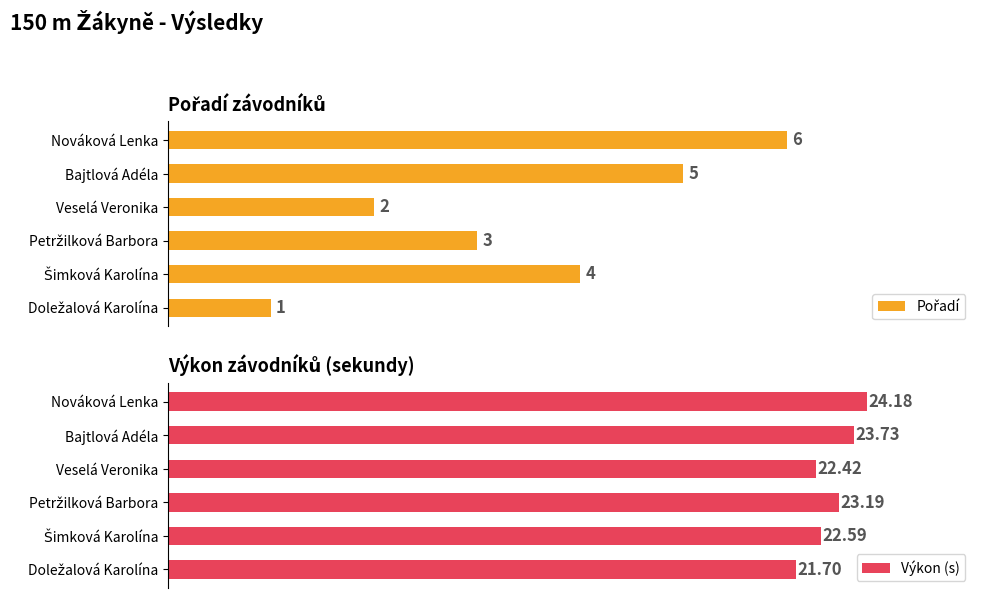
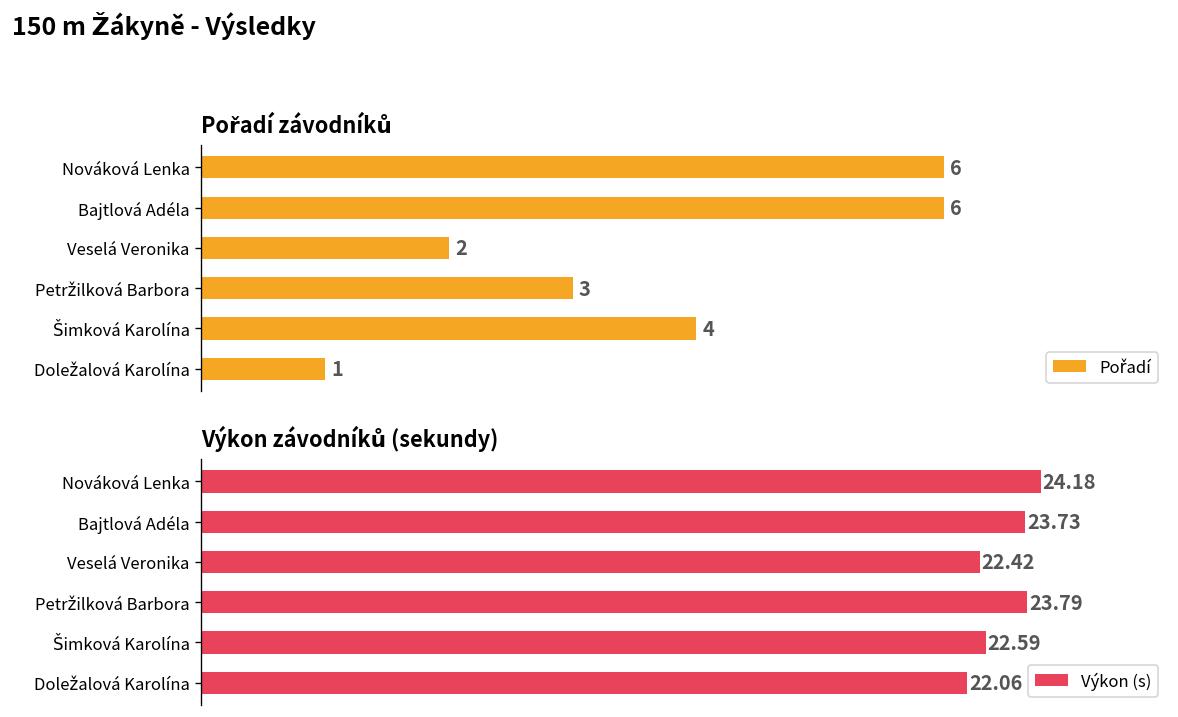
Pořadí závodníků, Bajtlová Adéla: 5 -> 6
Výkon závodníků (sekundy), Petržilková Barbora: 23.19 -> 23.79
Výkon závodníků (sekundy), Doležalová Karolína: 21.70 -> 22.06
